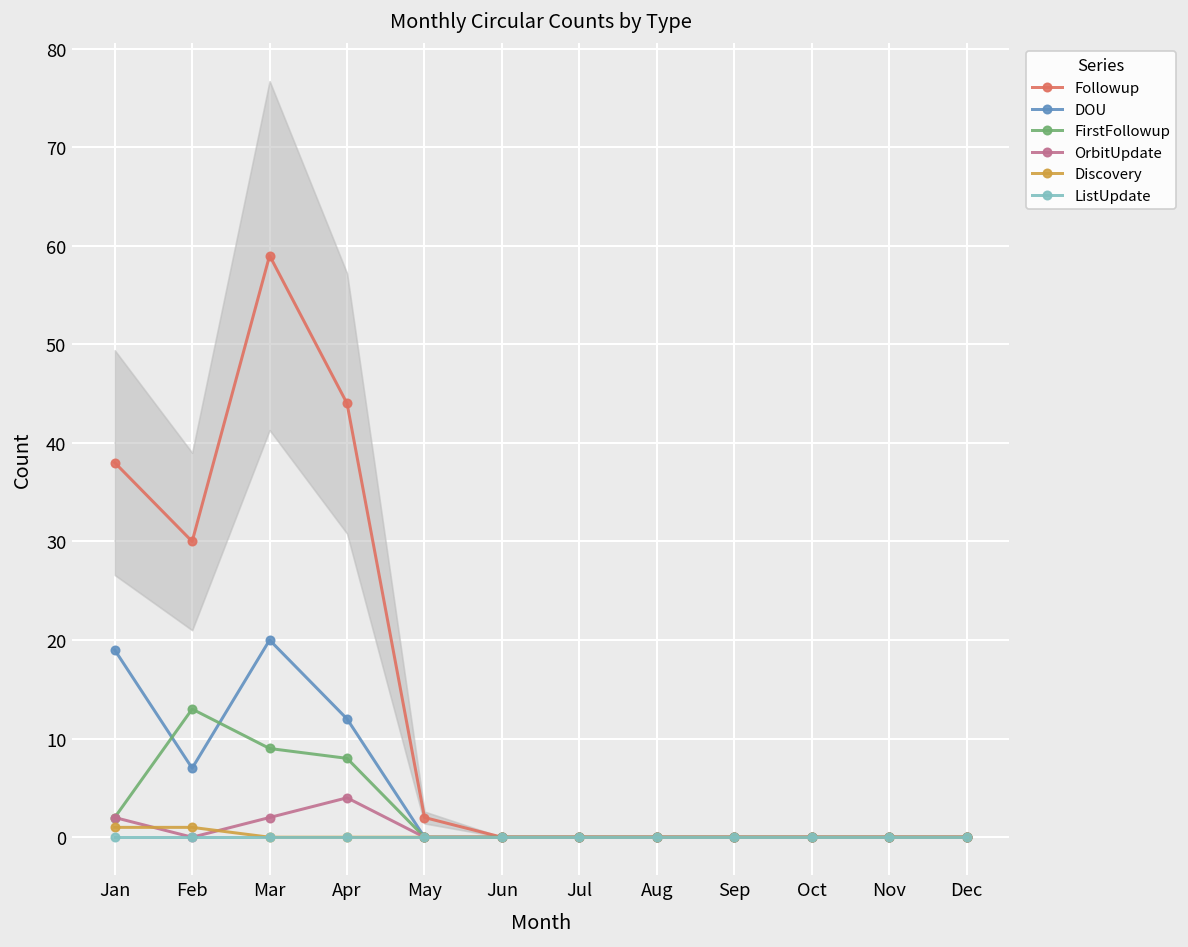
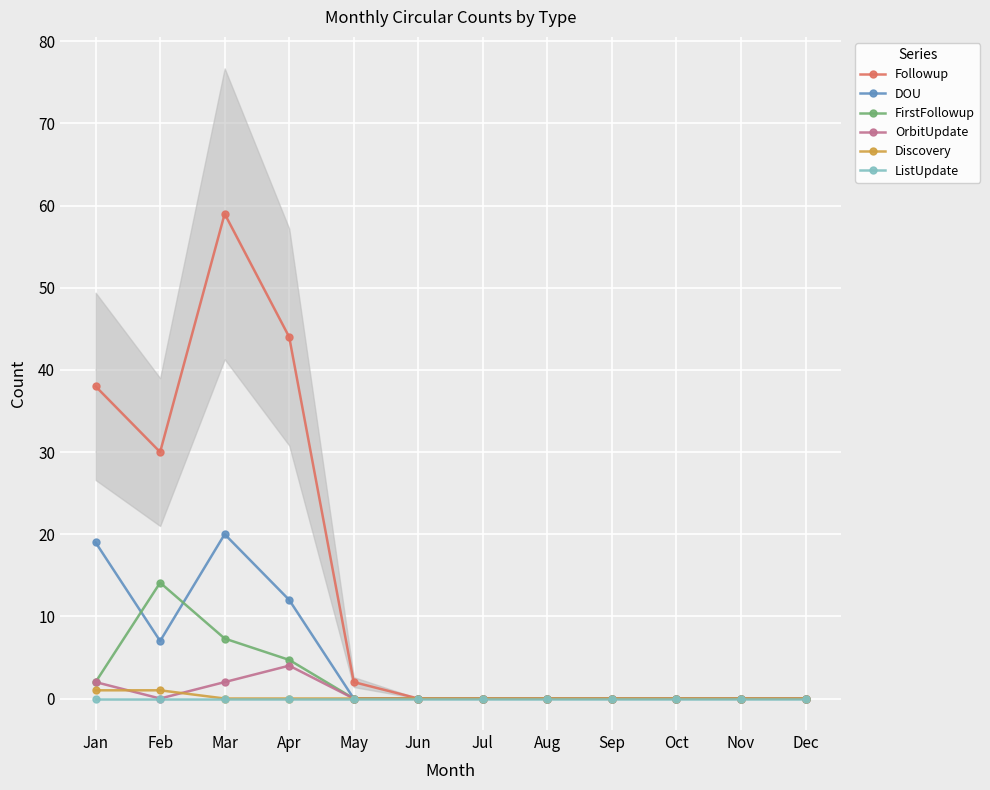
FirstFollowup, Feb: 13 -> 14
FirstFollowup, Mar: 9 -> 7
FirstFollowup, Apr: 8 -> 5
